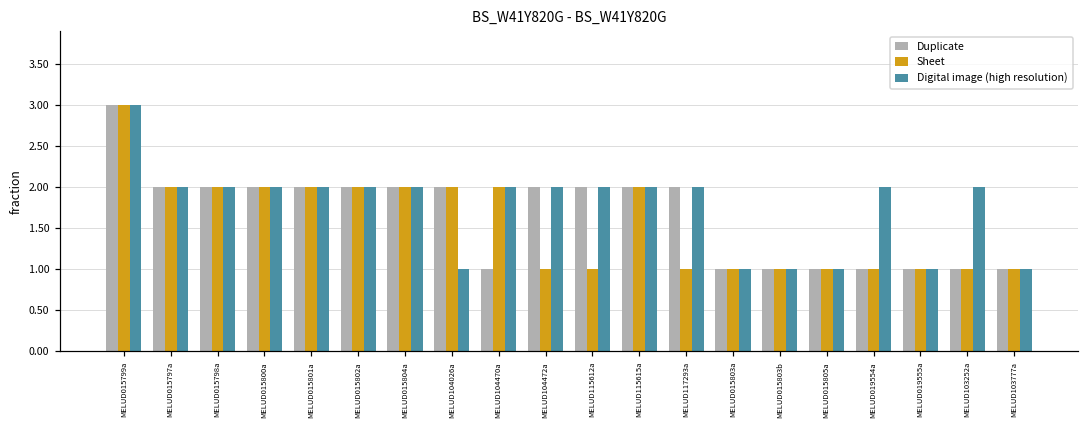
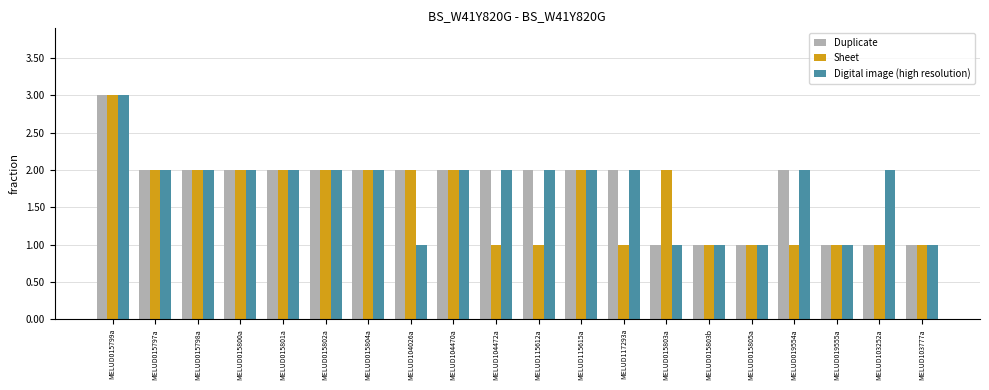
Duplicate, MELUD104470a: 1 -> 2
Sheet, MELUD015803a: 1 -> 2
Duplicate, MELUD019554a: 1 -> 2
